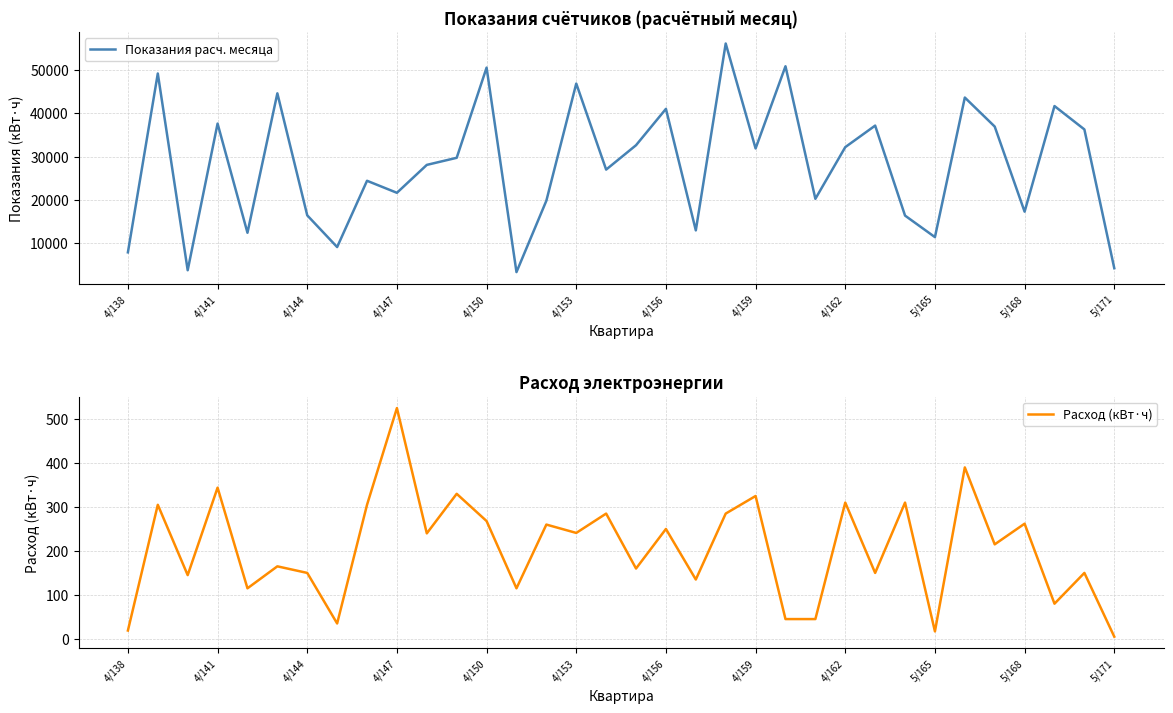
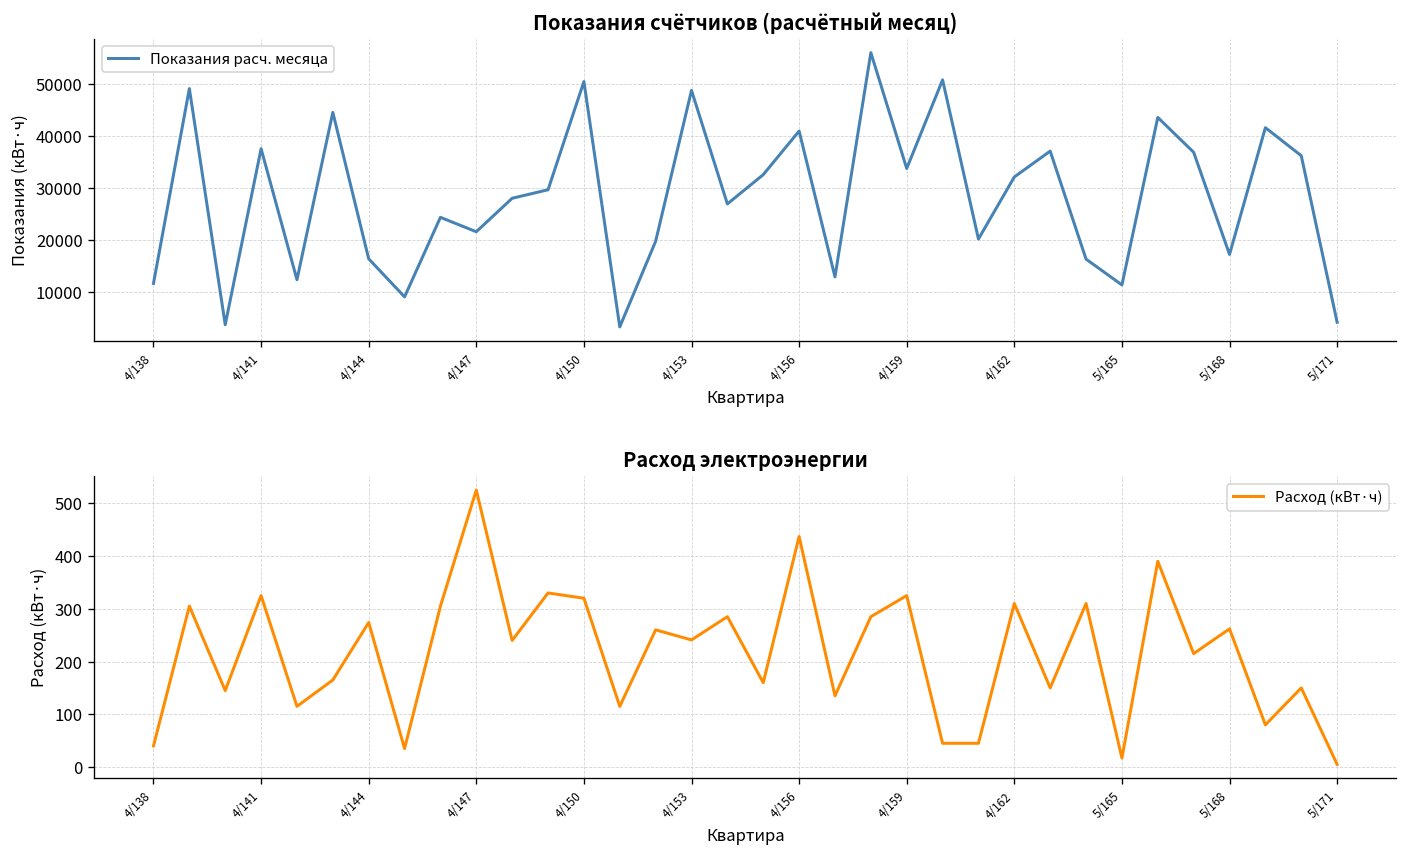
Показания счётчиков (расчётный месяц), 4/138: 8000 -> 12000
Показания счётчиков (расчётный месяц), 4/153: 47000 -> 49000
Показания счётчиков (расчётный месяц), 4/159: 32000 -> 34000
Расход электроэнергии, 4/138: 20 -> 40
Расход электроэнергии, 4/141: 340 -> 330
Расход электроэнергии, 4/144: 150 -> 270
Расход электроэнергии, 4/150: 270 -> 320
Расход электроэнергии, 4/156: 250 -> 440
